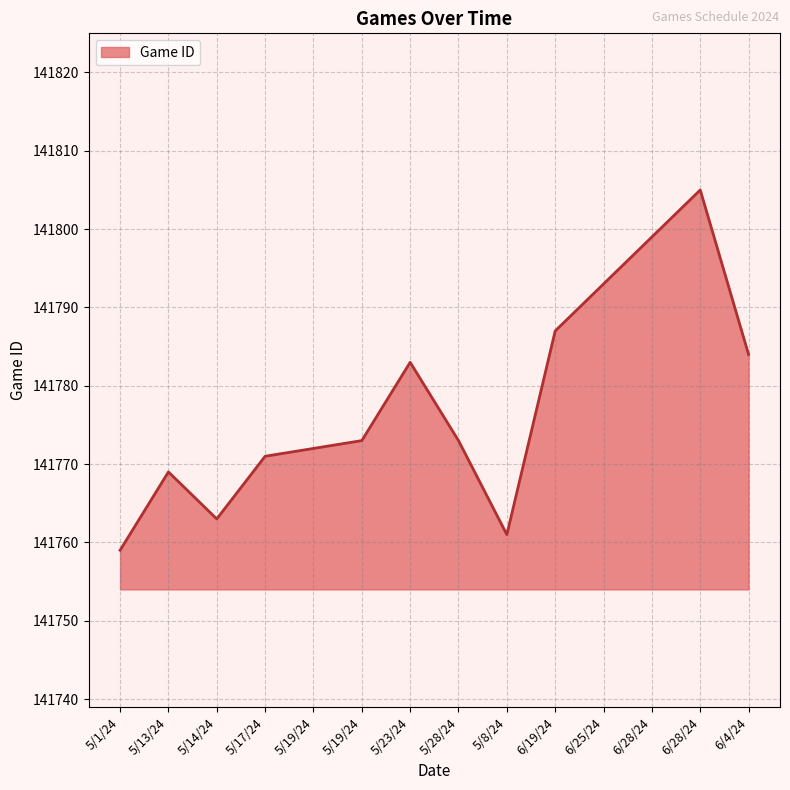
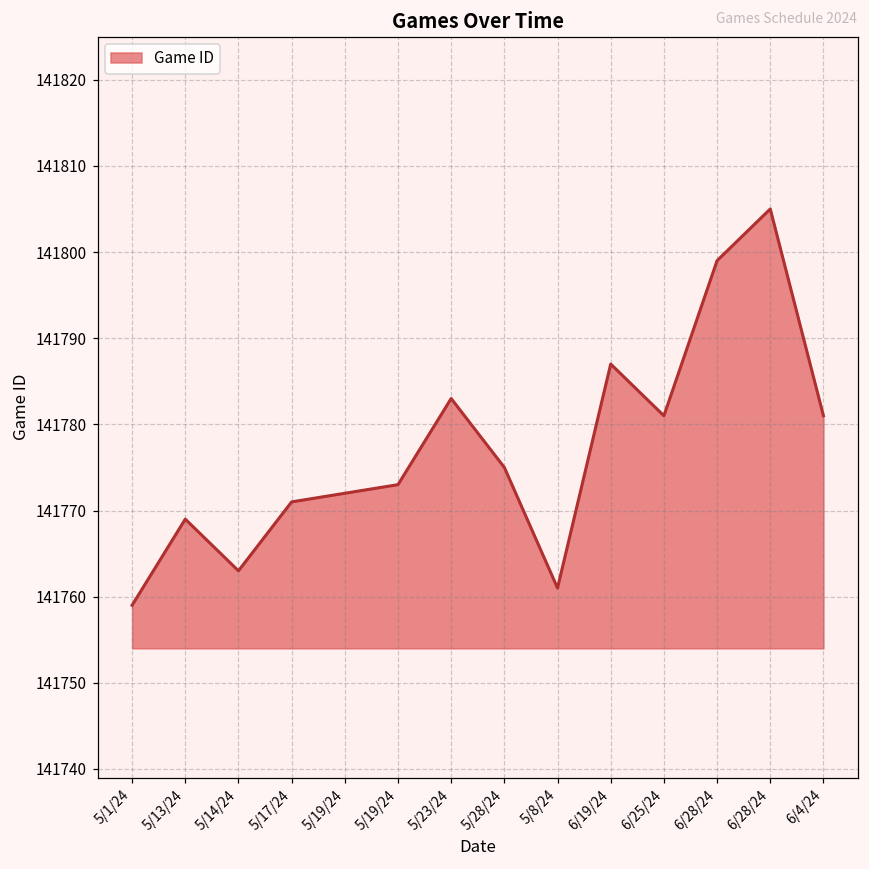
5/28/24: 141773 -> 141775
6/25/24: 141793 -> 141781
6/4/24: 141784 -> 141781
